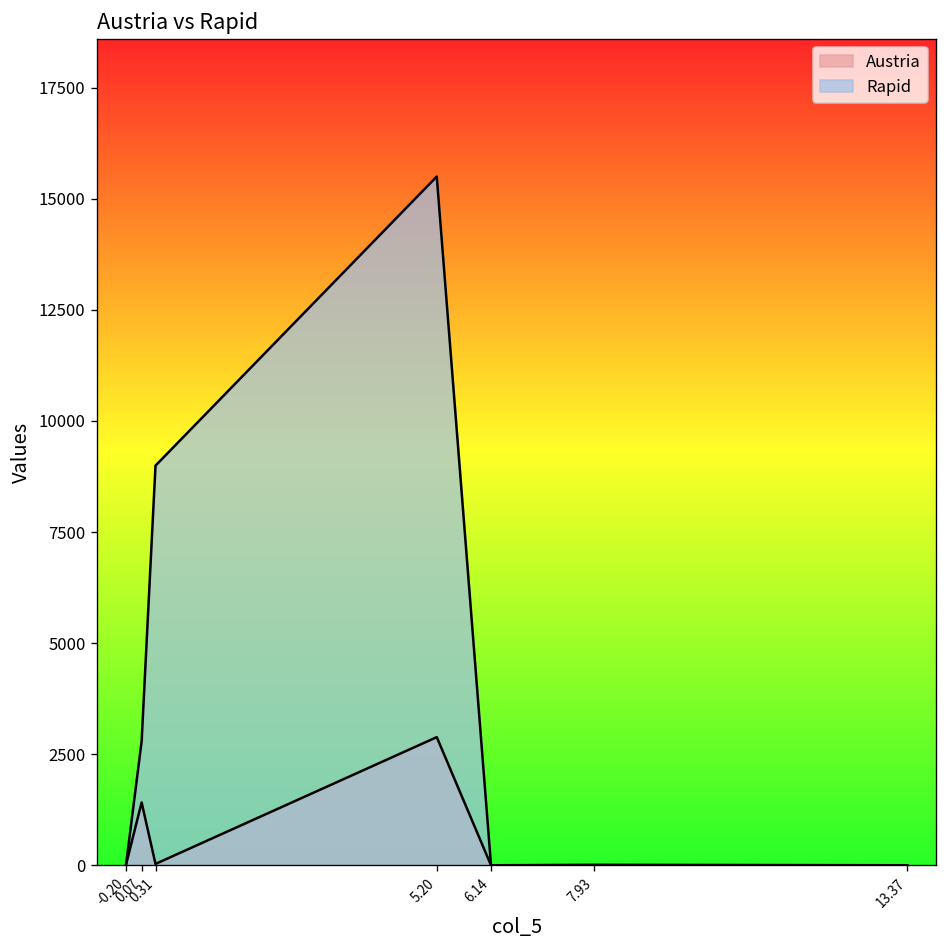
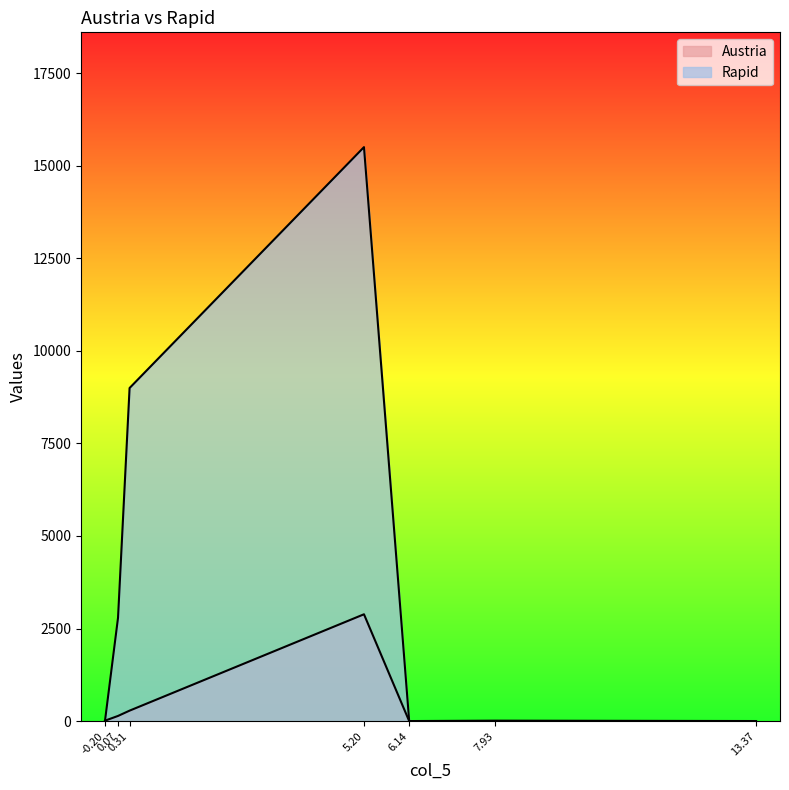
Austria, 0.07: 1400 -> 100
Austria, 0.31: 0 -> 300
